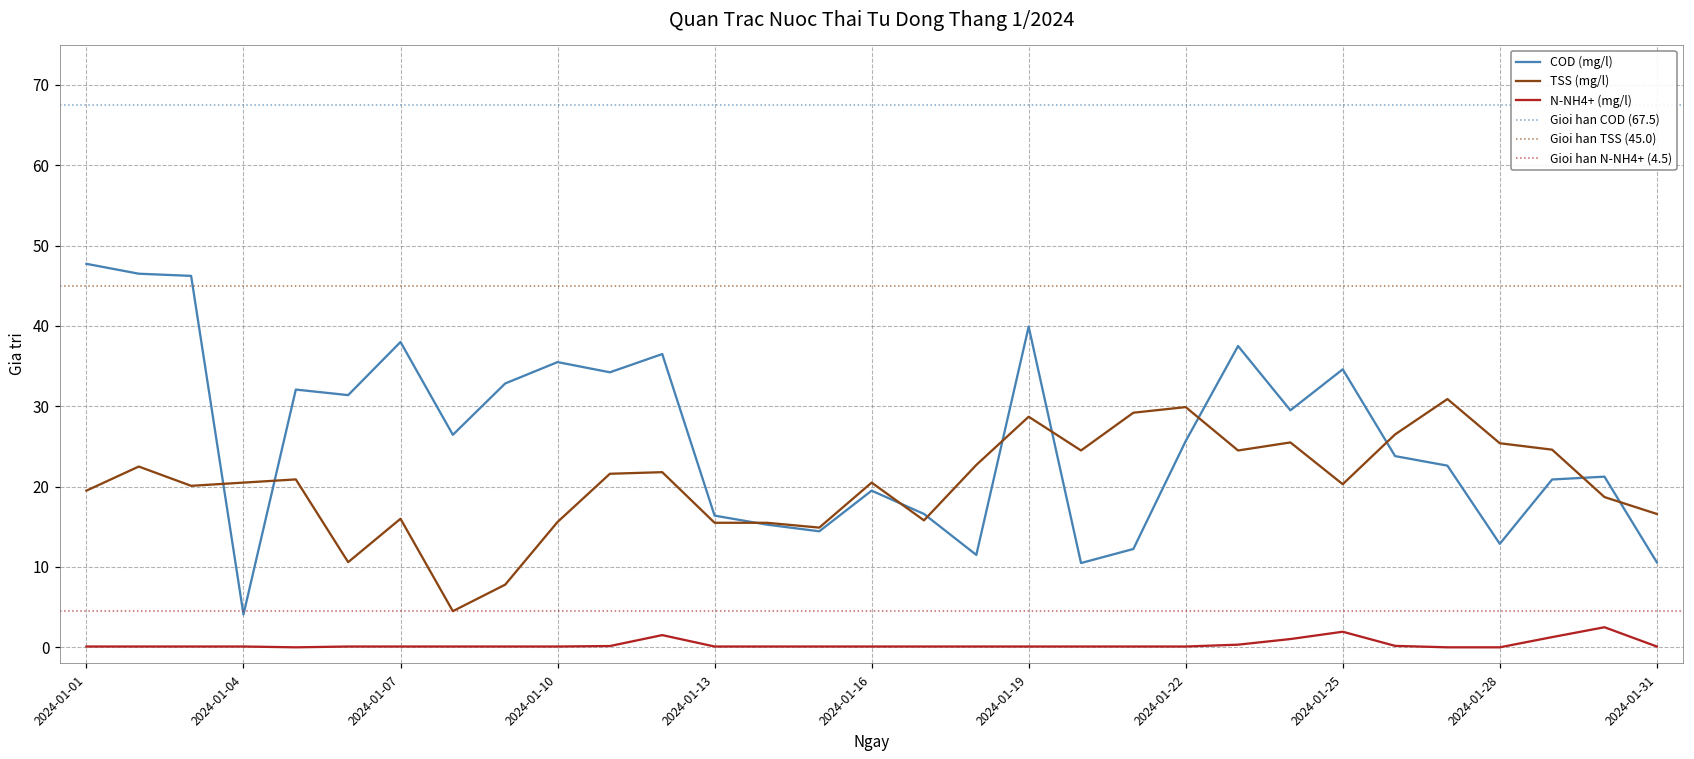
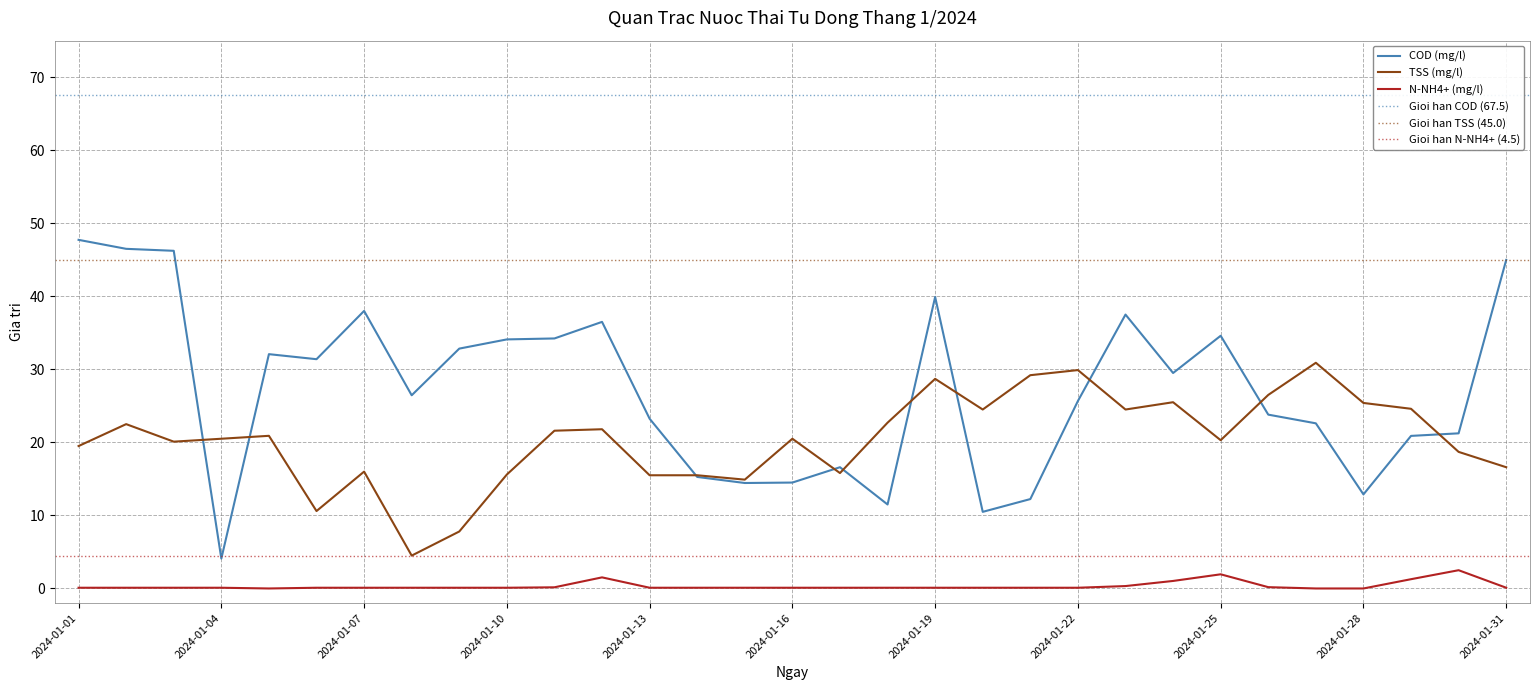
COD (mg/l), 2024-01-10: 36 -> 34
COD (mg/l), 2024-01-13: 16 -> 23
COD (mg/l), 2024-01-16: 20 -> 15
COD (mg/l), 2024-01-31: 11 -> 45
